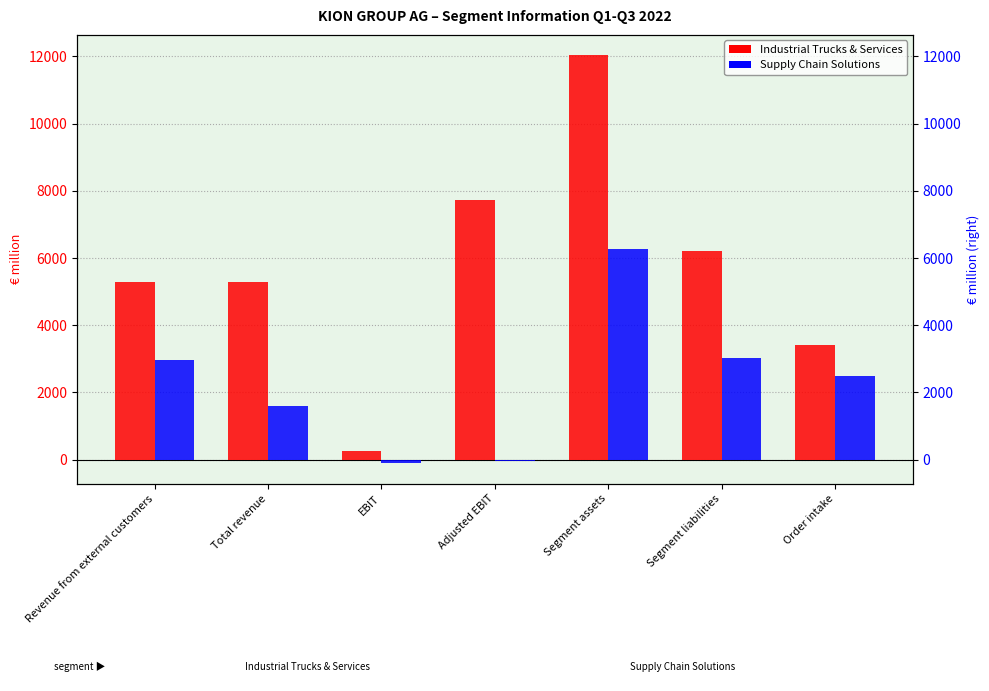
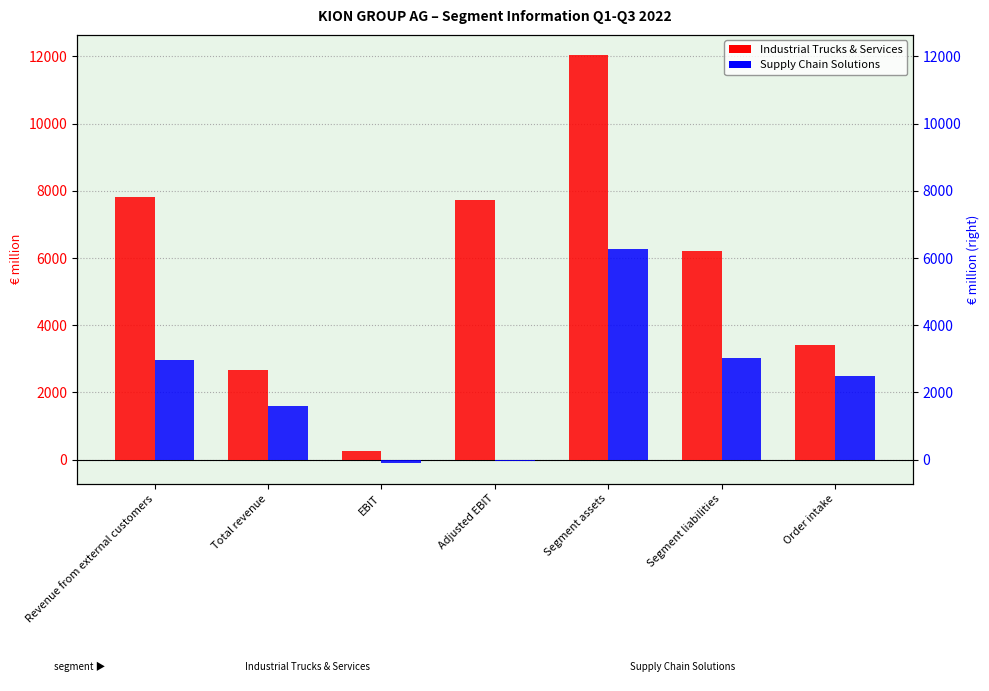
Industrial Trucks & Services, Revenue from external customers: 5300 -> 7800
Industrial Trucks & Services, Total revenue: 5300 -> 2700
